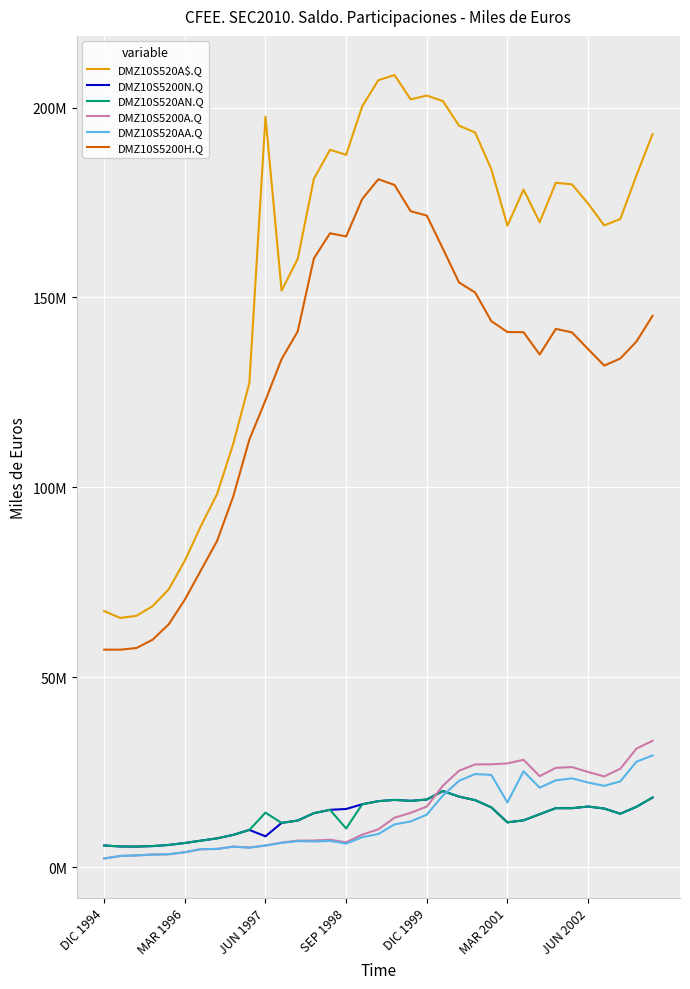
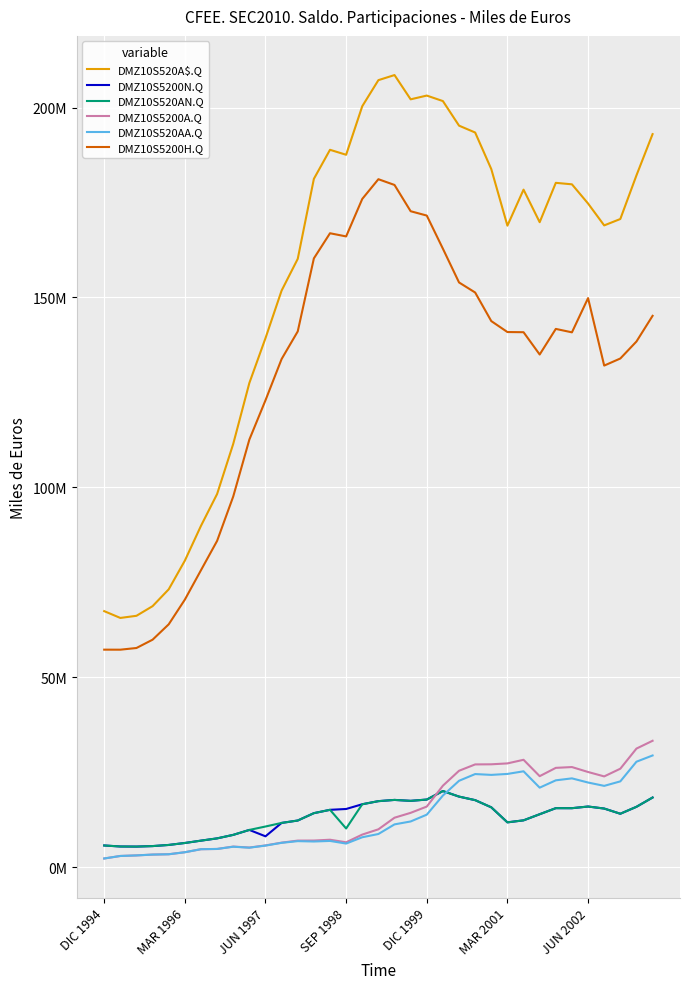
DMZ10S520A$.Q, JUN 1997: 198000000 -> 139000000
DMZ10S520AN.Q, JUN 1997: 14000000 -> 11000000
DMZ10S520AA.Q, MAR 2001: 17000000 -> 25000000
DMZ10S5200H.Q, JUN 2002: 136000000 -> 150000000
